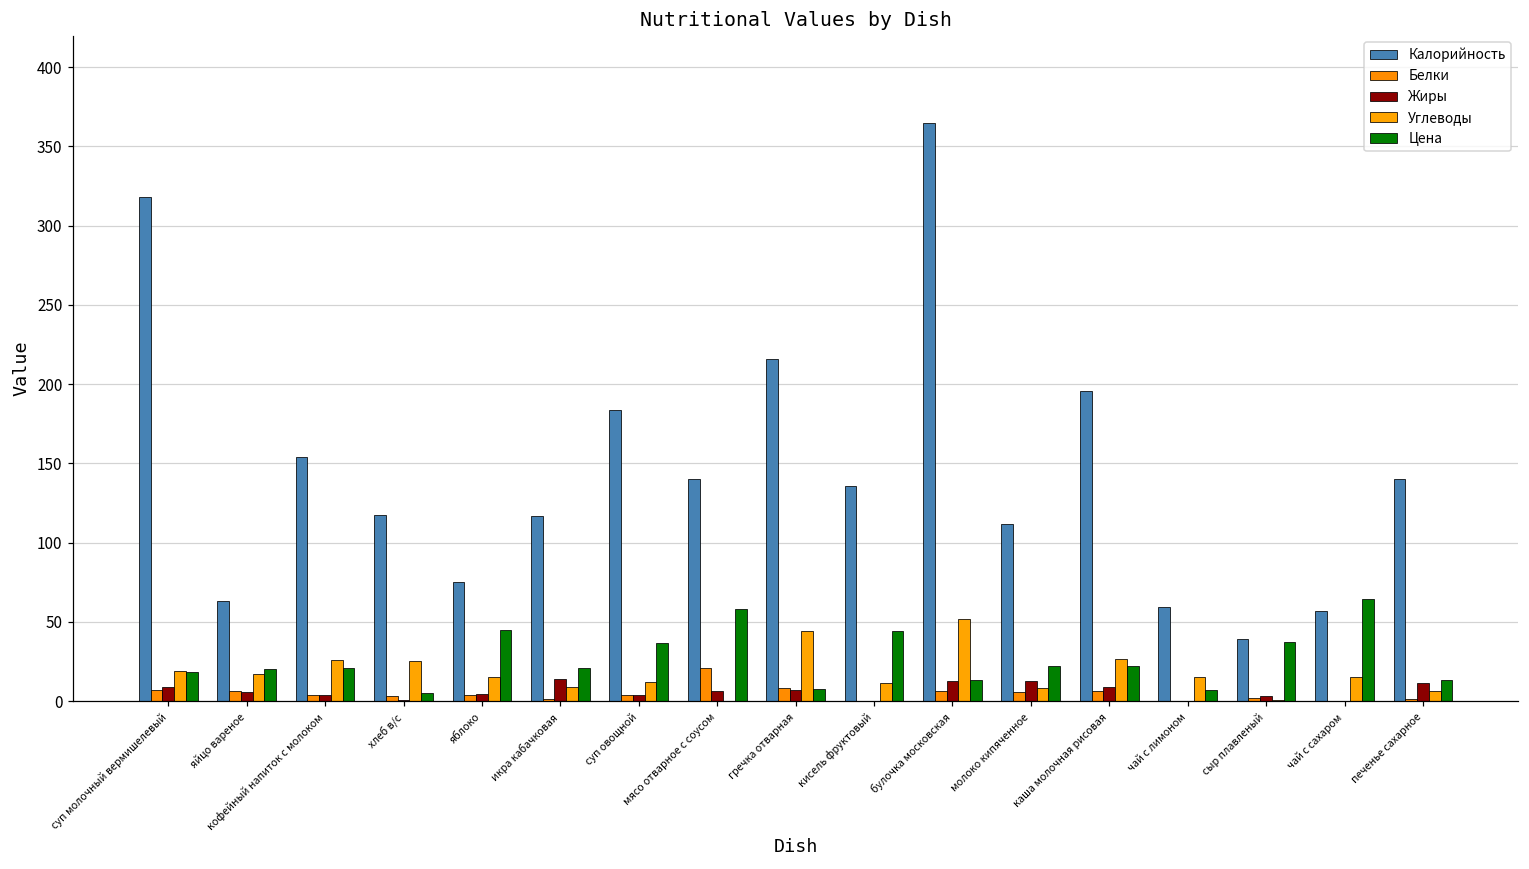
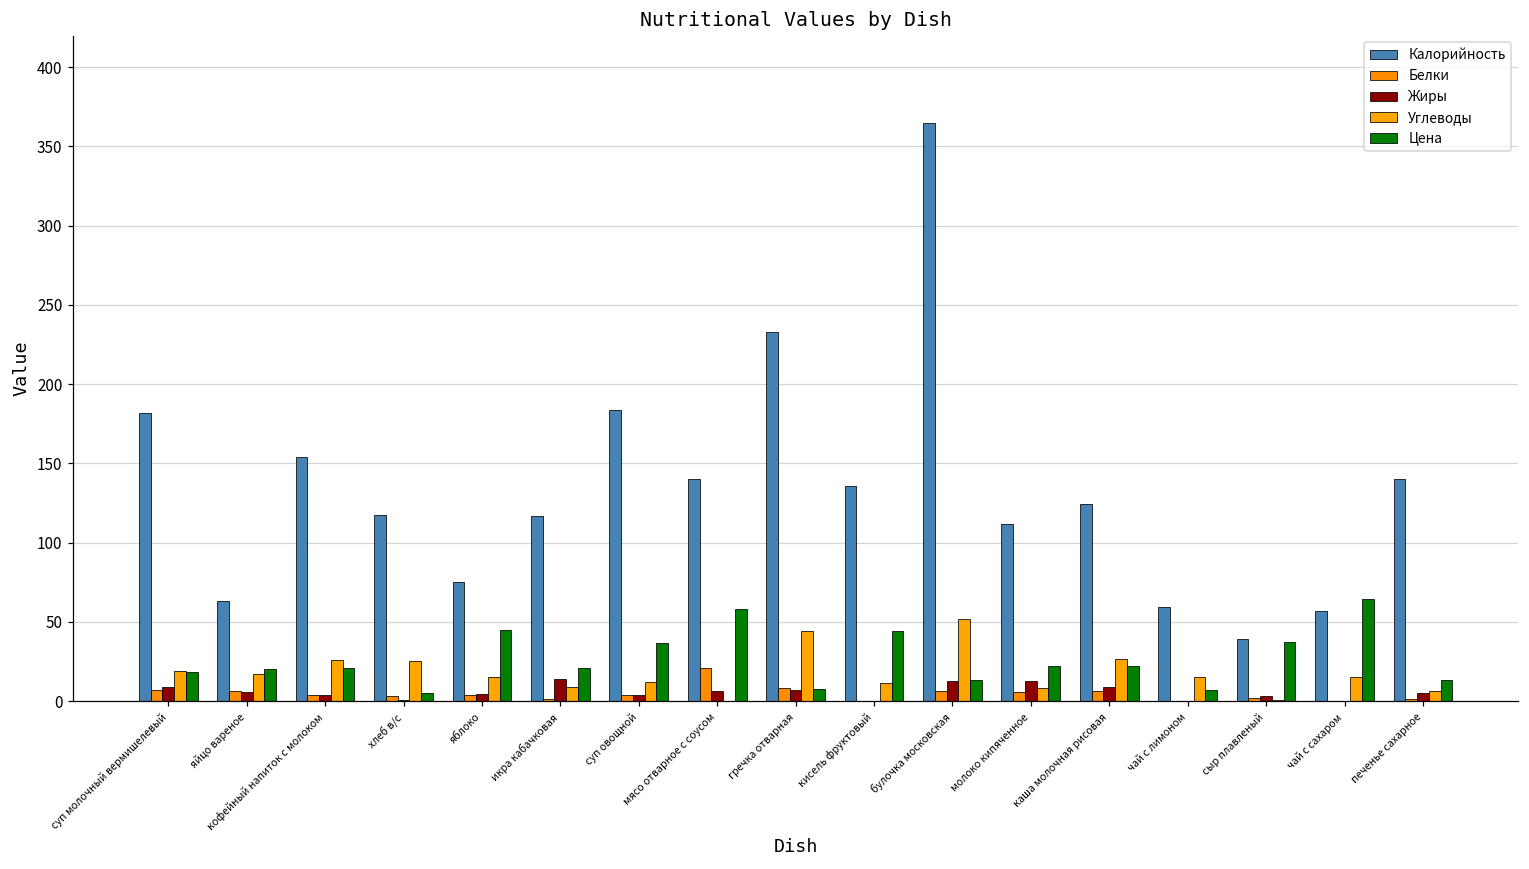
Калорийность, суп молочный вермишелевый: 318 -> 182
Калорийность, гречка отварная: 216 -> 233
Калорийность, каша молочная рисовая: 196 -> 125
Жиры, печенье сахарное: 12 -> 5
